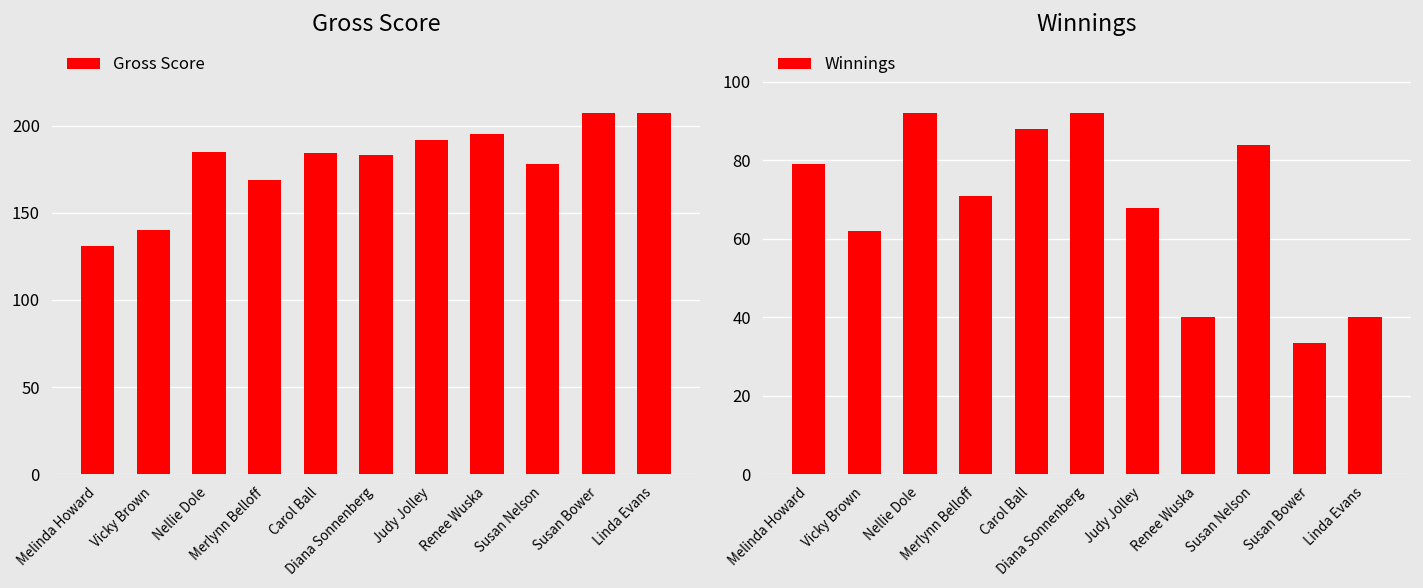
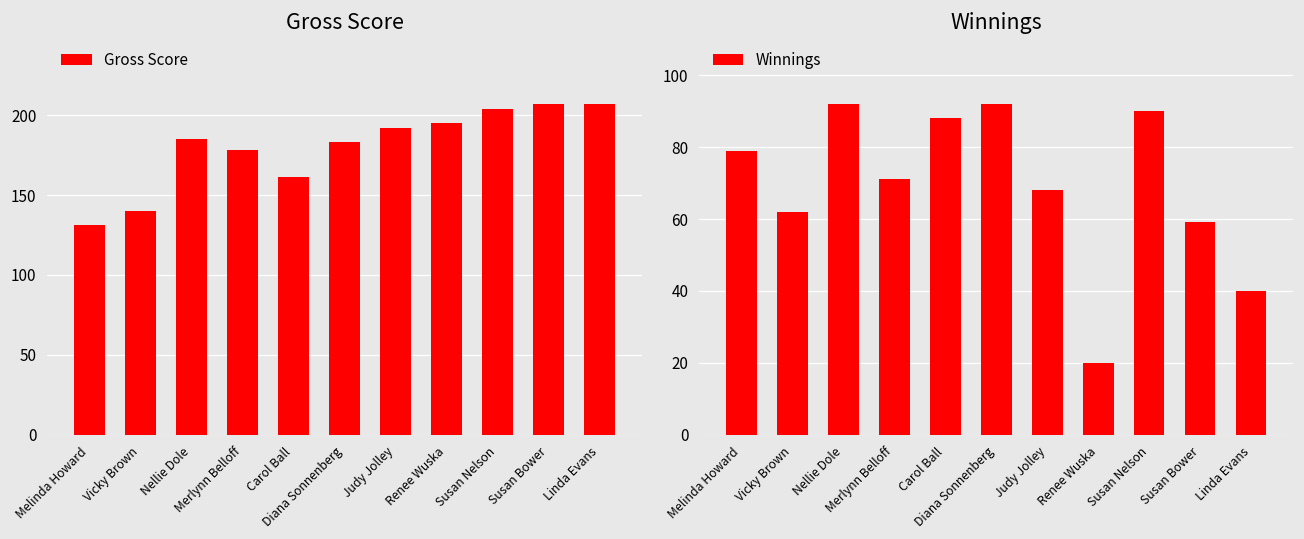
Gross Score, Merlynn Belloff: 169 -> 178
Gross Score, Carol Ball: 184 -> 161
Gross Score, Susan Nelson: 178 -> 204
Winnings, Renee Wuska: 40 -> 20
Winnings, Susan Nelson: 84 -> 90
Winnings, Susan Bower: 34 -> 59
